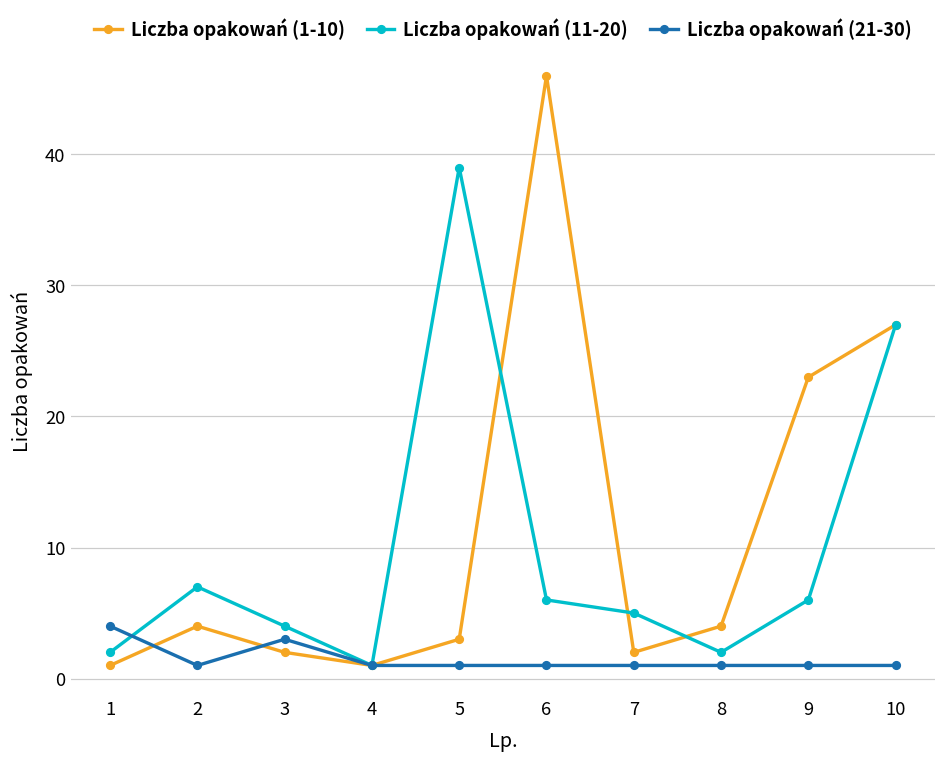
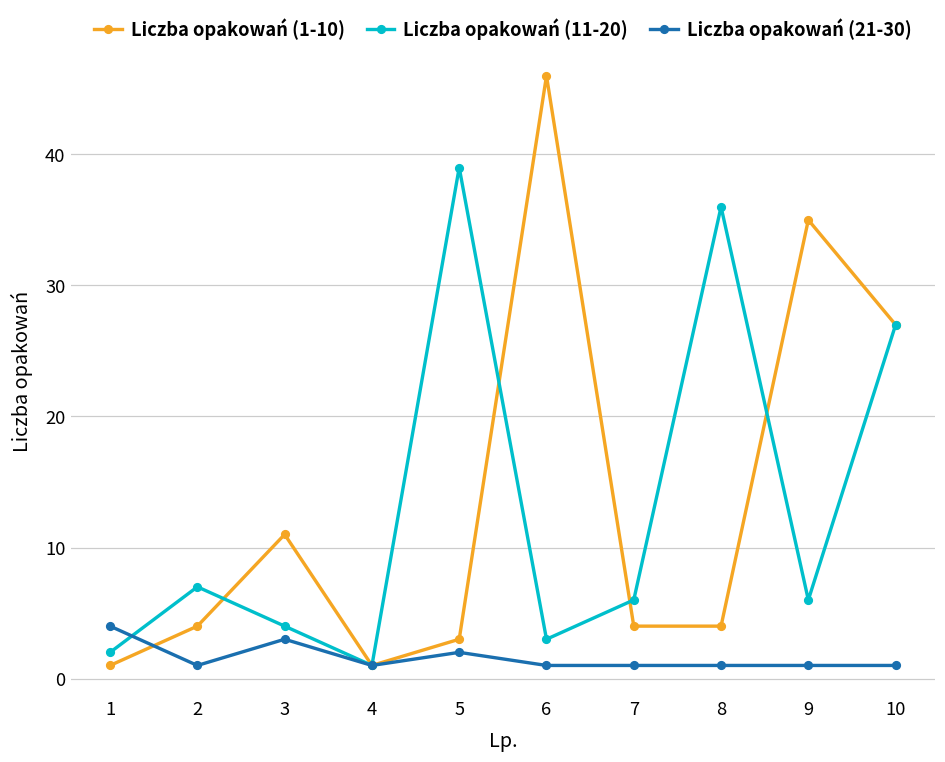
Liczba opakowań (1-10), 3: 2 -> 11
Liczba opakowań (21-30), 5: 1 -> 2
Liczba opakowań (11-20), 6: 6 -> 3
Liczba opakowań (1-10), 7: 2 -> 4
Liczba opakowań (11-20), 7: 5 -> 6
Liczba opakowań (11-20), 8: 2 -> 36
Liczba opakowań (1-10), 9: 23 -> 35
